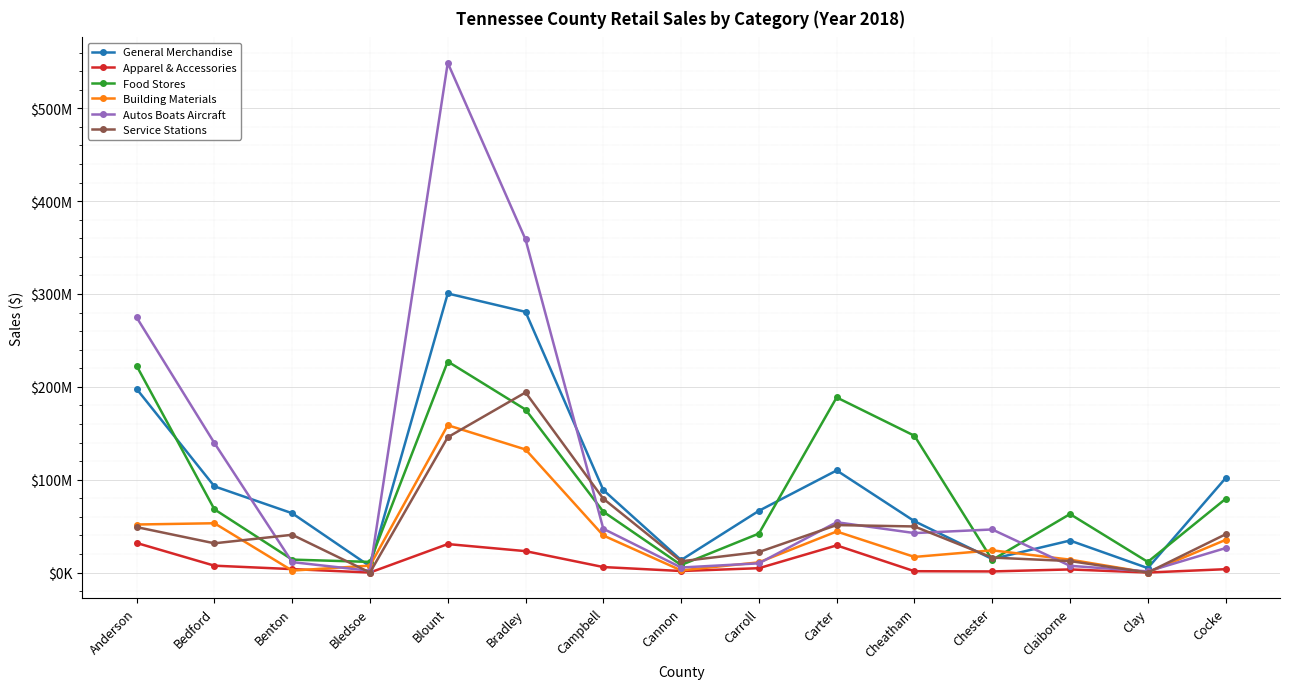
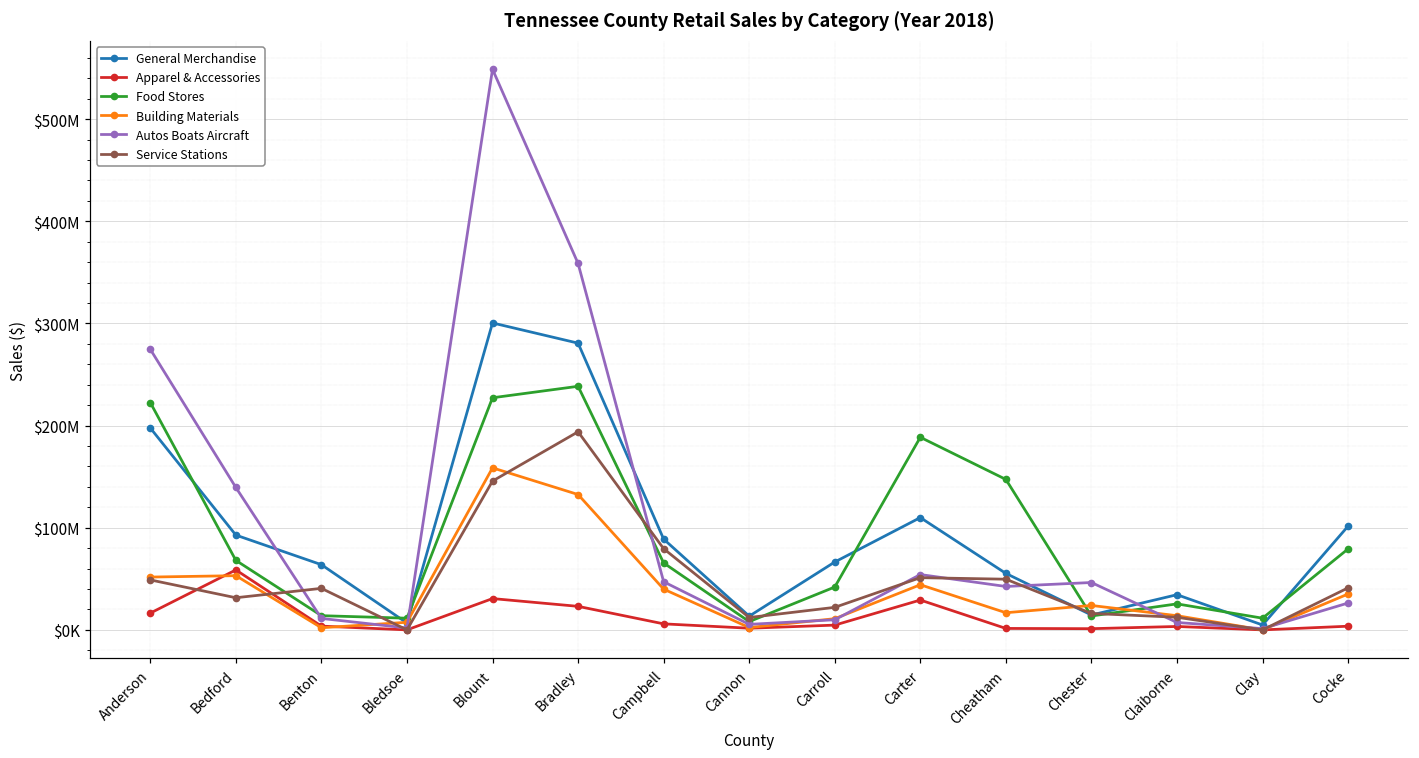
Apparel & Accessories, Anderson: $30000000 -> $20000000
Apparel & Accessories, Bedford: $10000000 -> $60000000
Food Stores, Bradley: $180000000 -> $240000000
Food Stores, Claiborne: $60000000 -> $30000000
